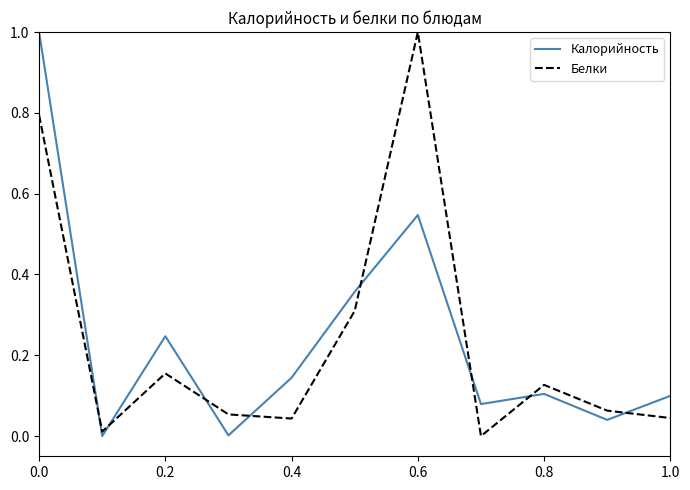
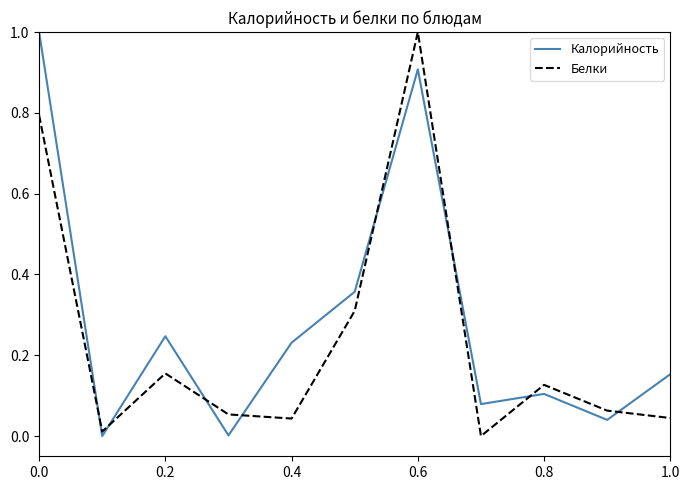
Калорийность, 0.4: 0.14 -> 0.23
Калорийность, 0.6: 0.55 -> 0.91
Калорийность, 1.0: 0.10 -> 0.15
